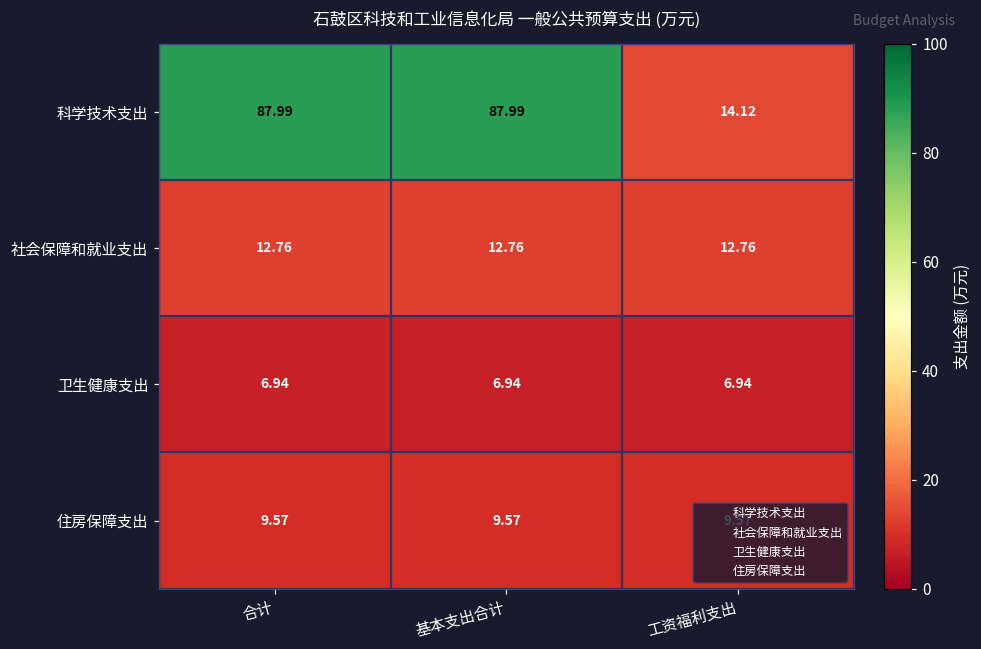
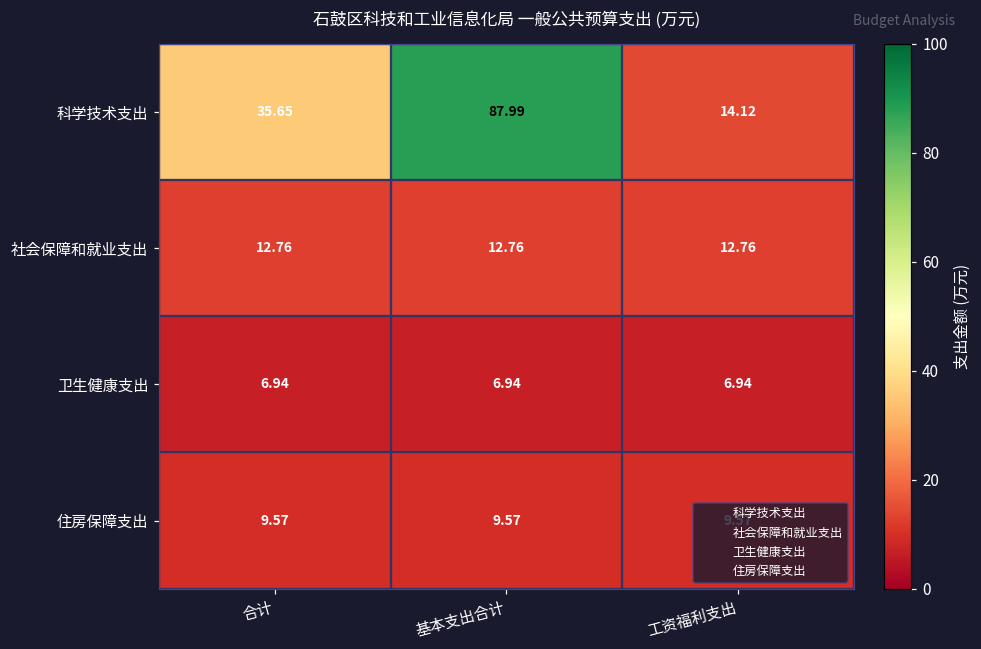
科学技术支出, 合计: 87.99 -> 35.65
